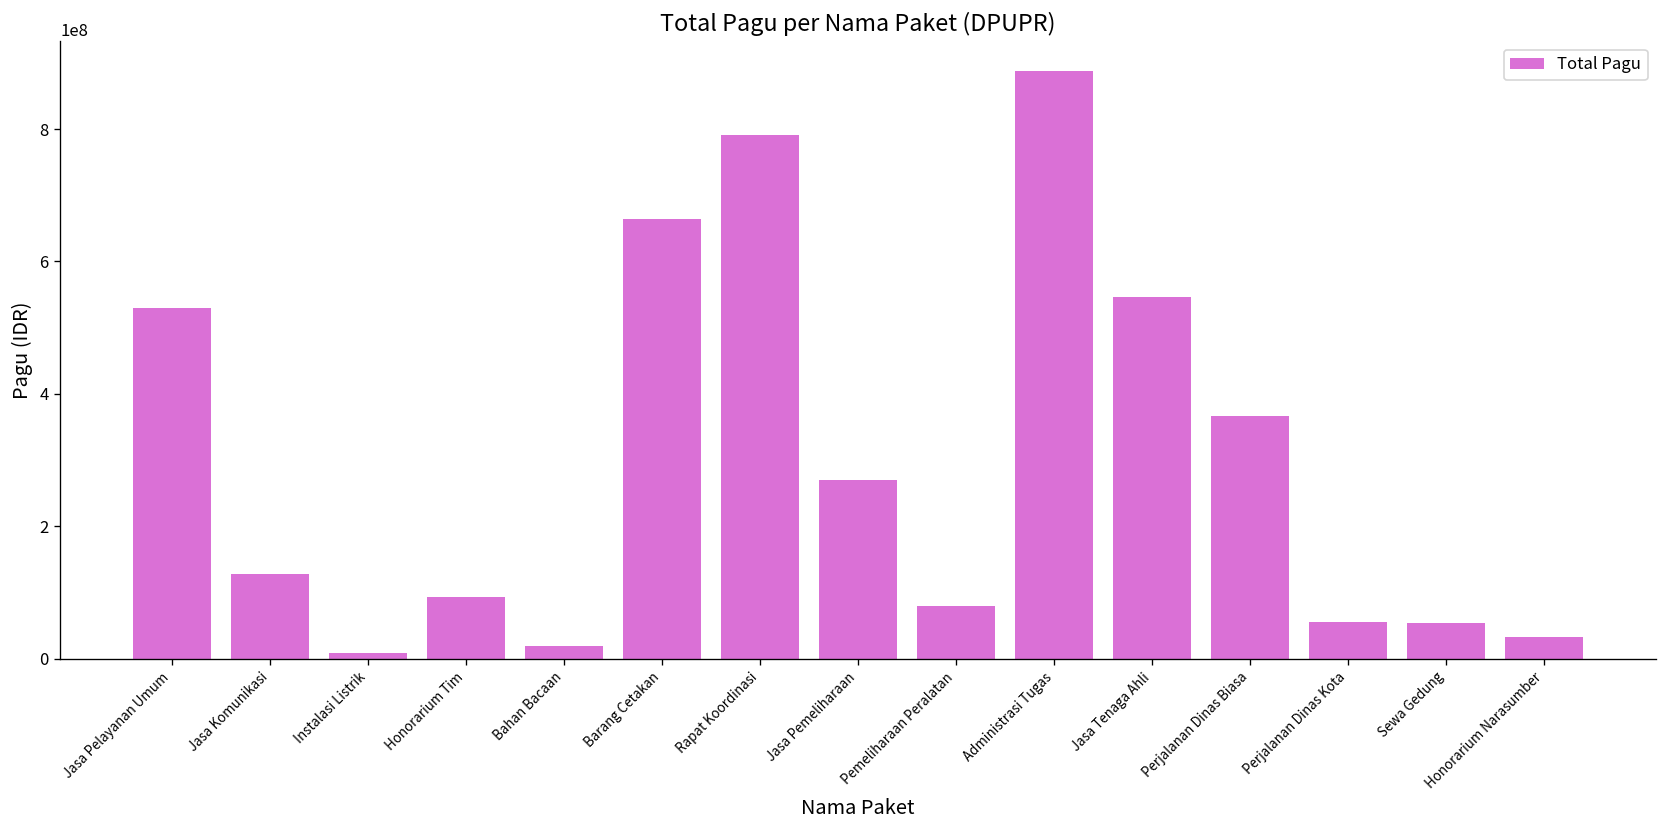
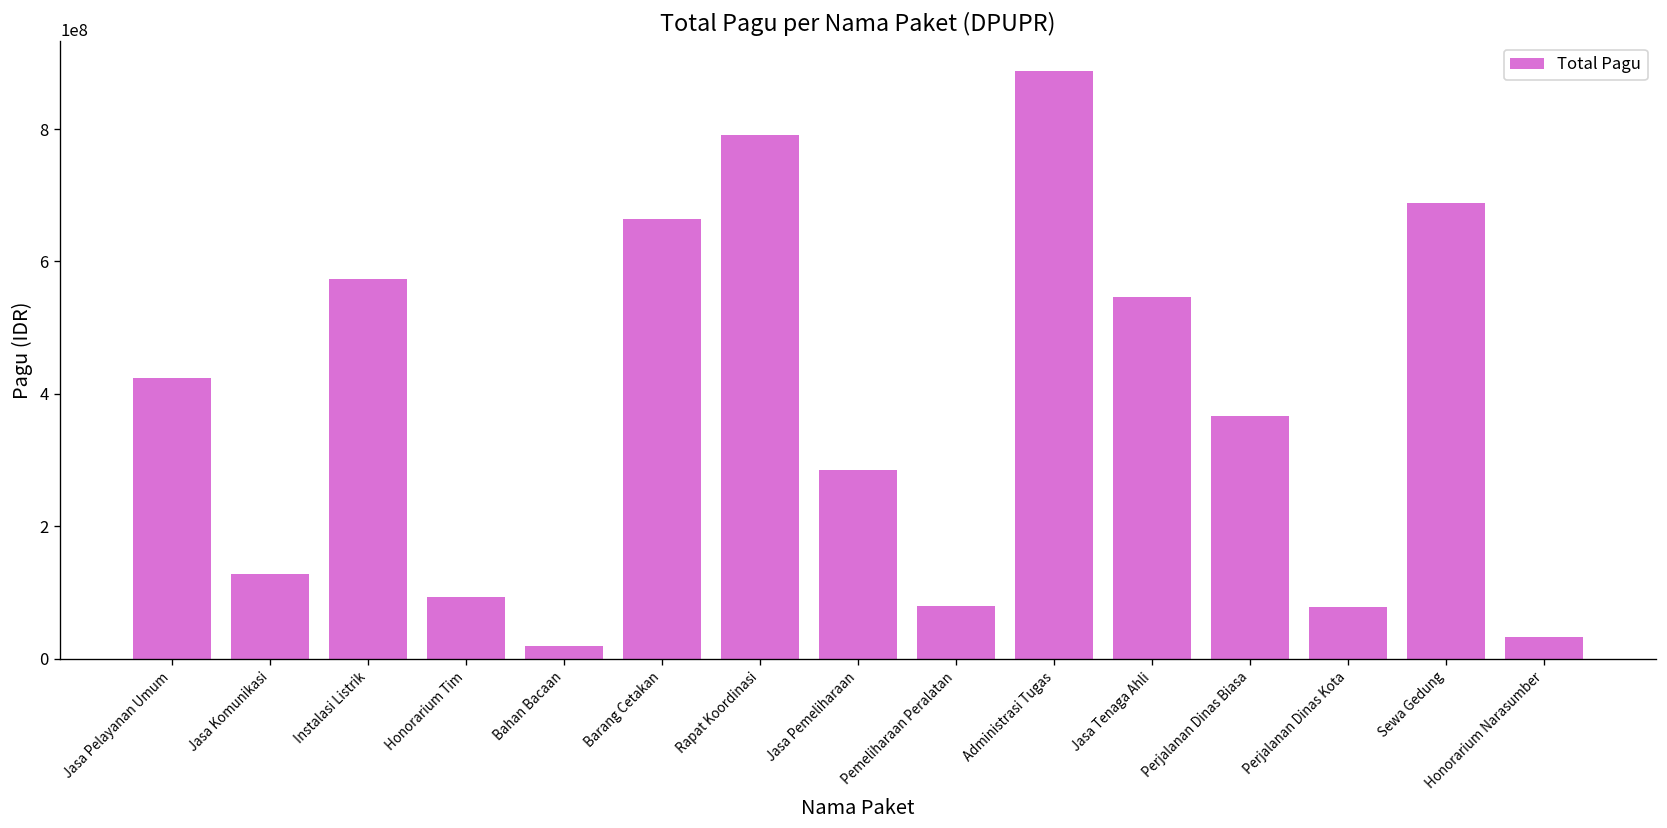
Jasa Pelayanan Umum: 530000000 -> 420000000
Instalasi Listrik: 10000000 -> 570000000
Jasa Pemeliharaan: 270000000 -> 280000000
Perjalanan Dinas Kota: 50000000 -> 80000000
Sewa Gedung: 50000000 -> 690000000
